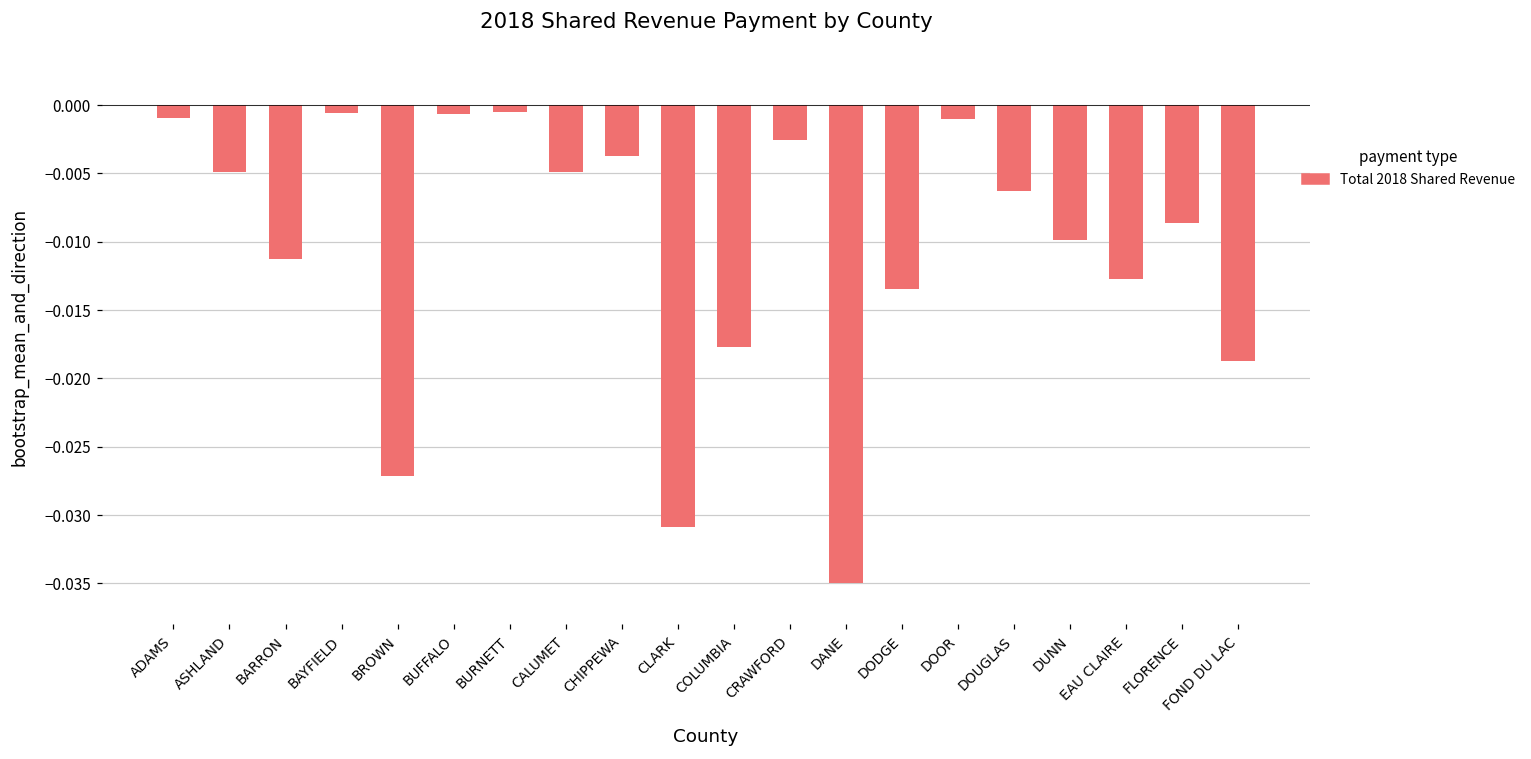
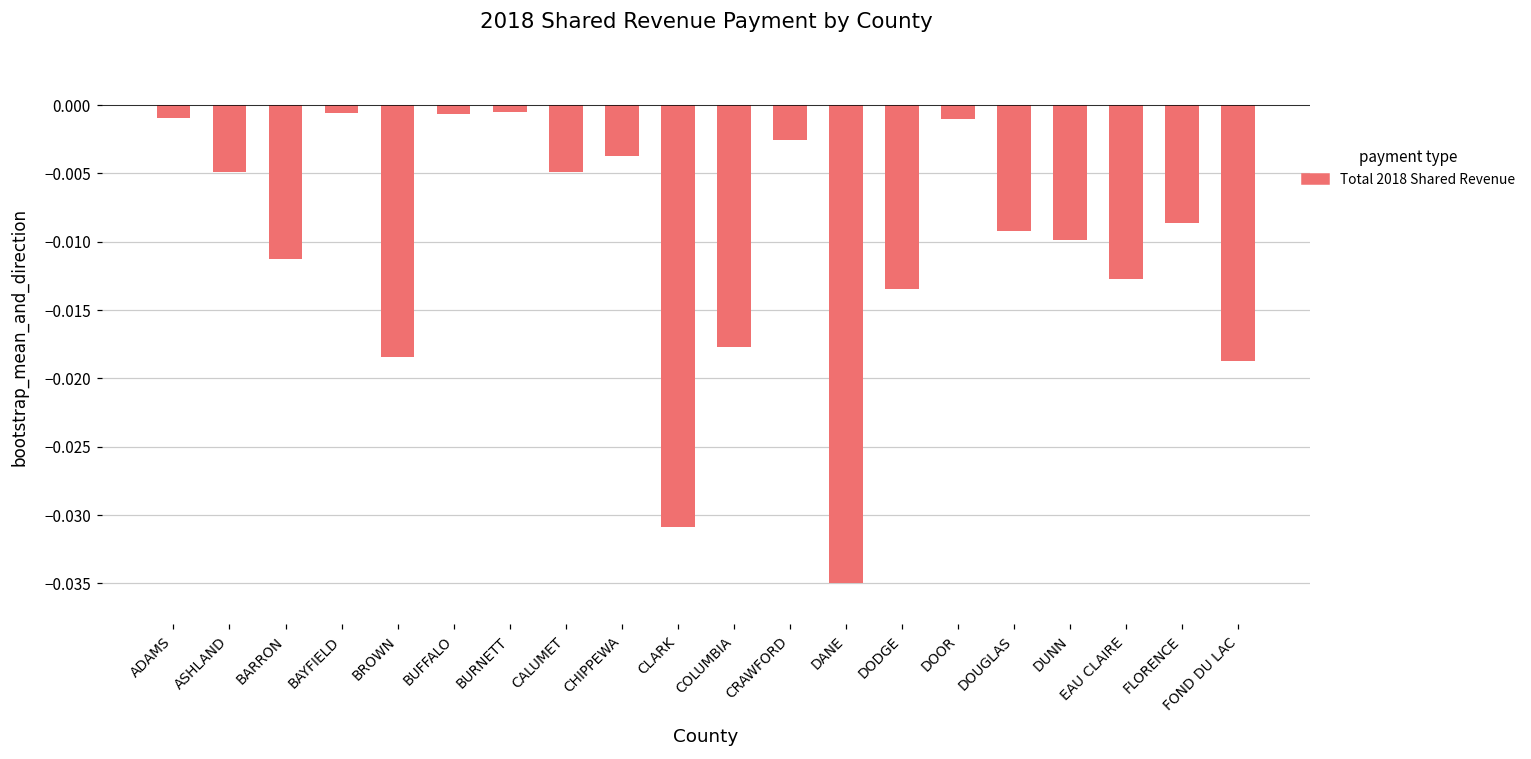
BROWN: -0.0271 -> -0.0184
DOUGLAS: -0.0063 -> -0.0092
